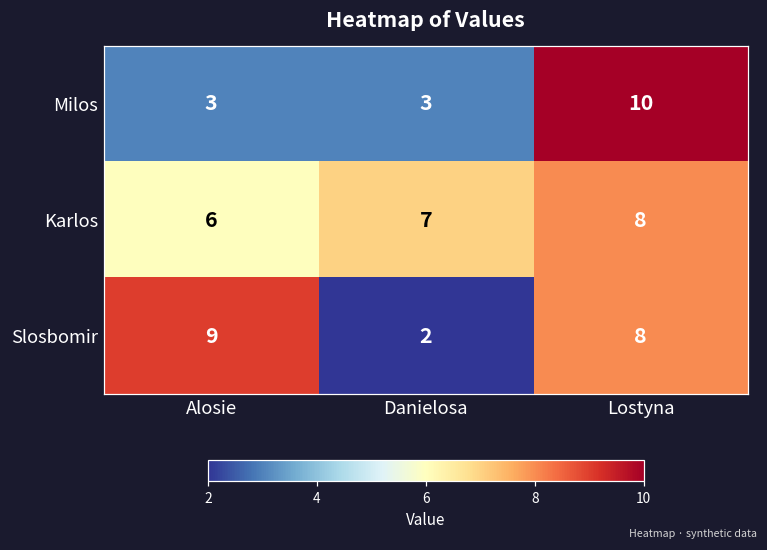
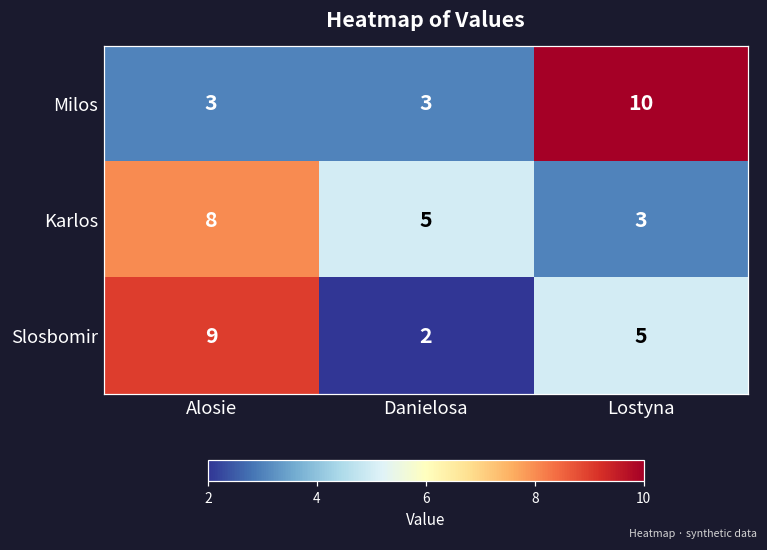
Karlos, Alosie: 6 -> 8
Karlos, Danielosa: 7 -> 5
Karlos, Lostyna: 8 -> 3
Slosbomir, Lostyna: 8 -> 5
